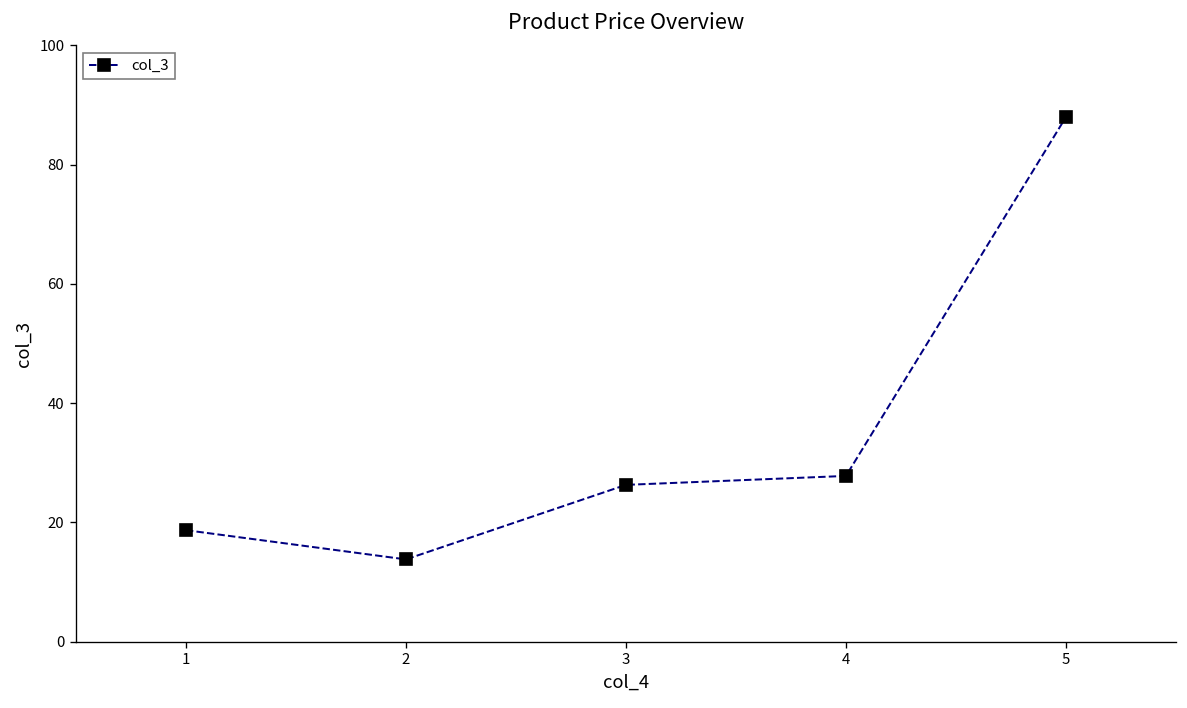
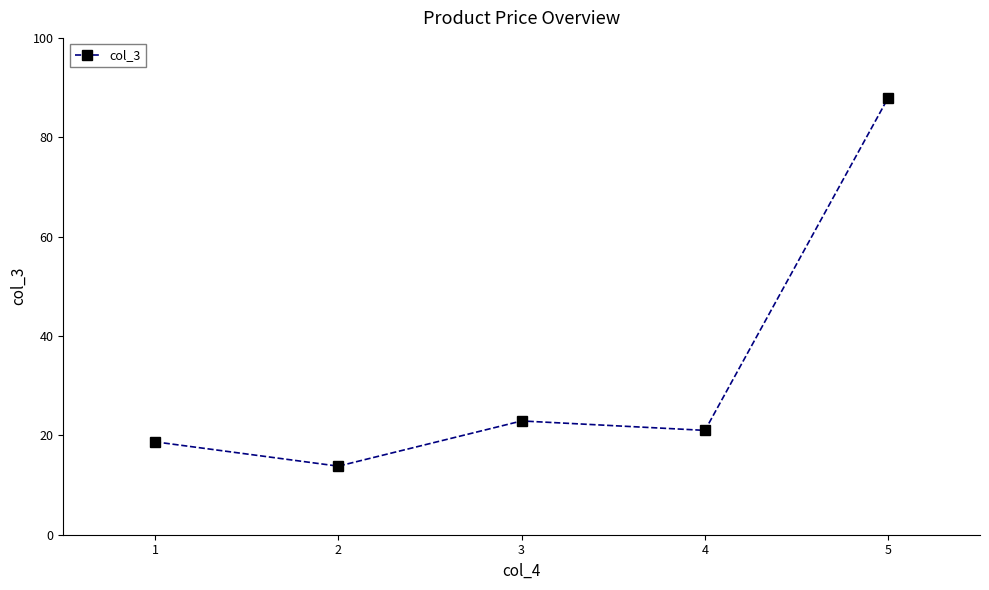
3: 26 -> 23
4: 28 -> 21
